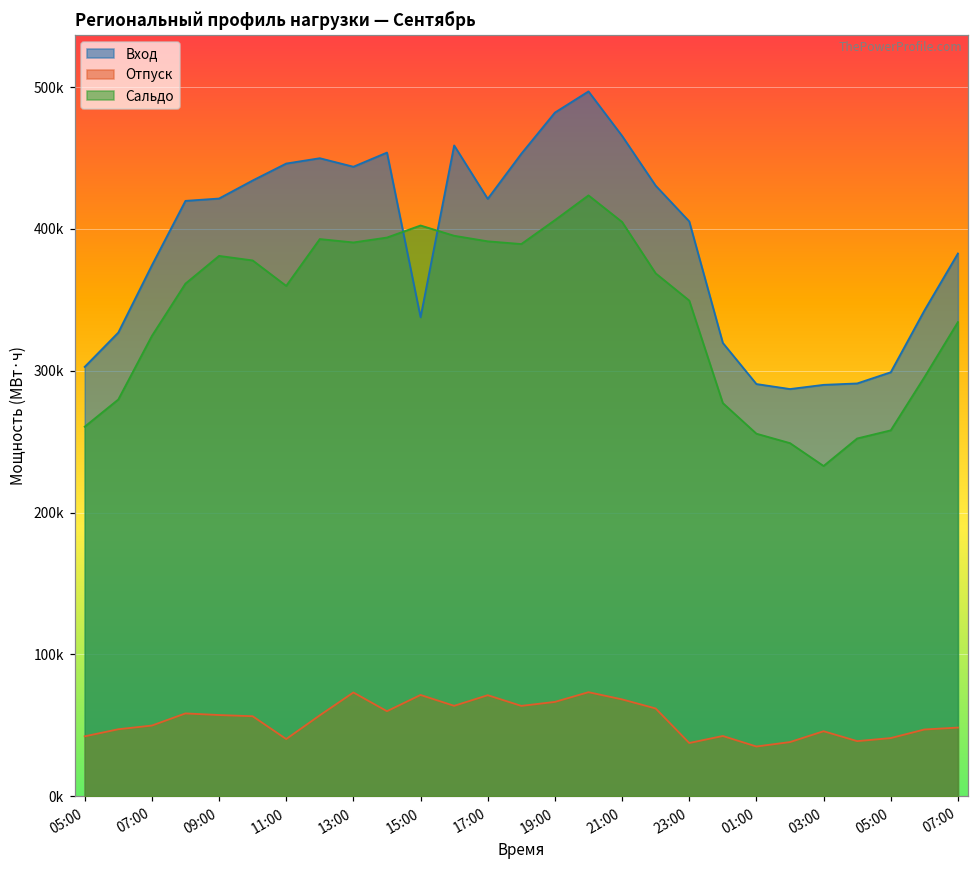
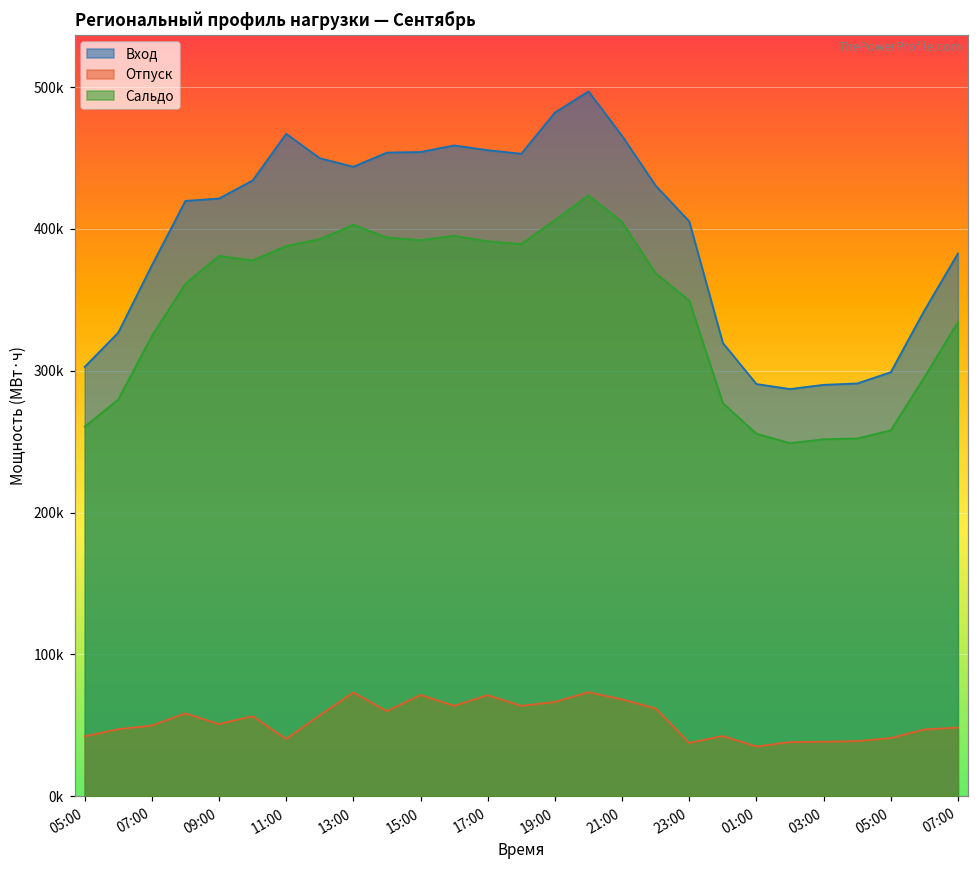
Отпуск, 09:00: 57000 -> 51000
Вход, 11:00: 446000 -> 467000
Сальдо, 11:00: 360000 -> 388000
Сальдо, 13:00: 390000 -> 403000
Вход, 15:00: 338000 -> 454000
Сальдо, 15:00: 402000 -> 392000
Вход, 17:00: 421000 -> 455000
Отпуск, 03:00: 46000 -> 38000
Сальдо, 03:00: 233000 -> 252000
